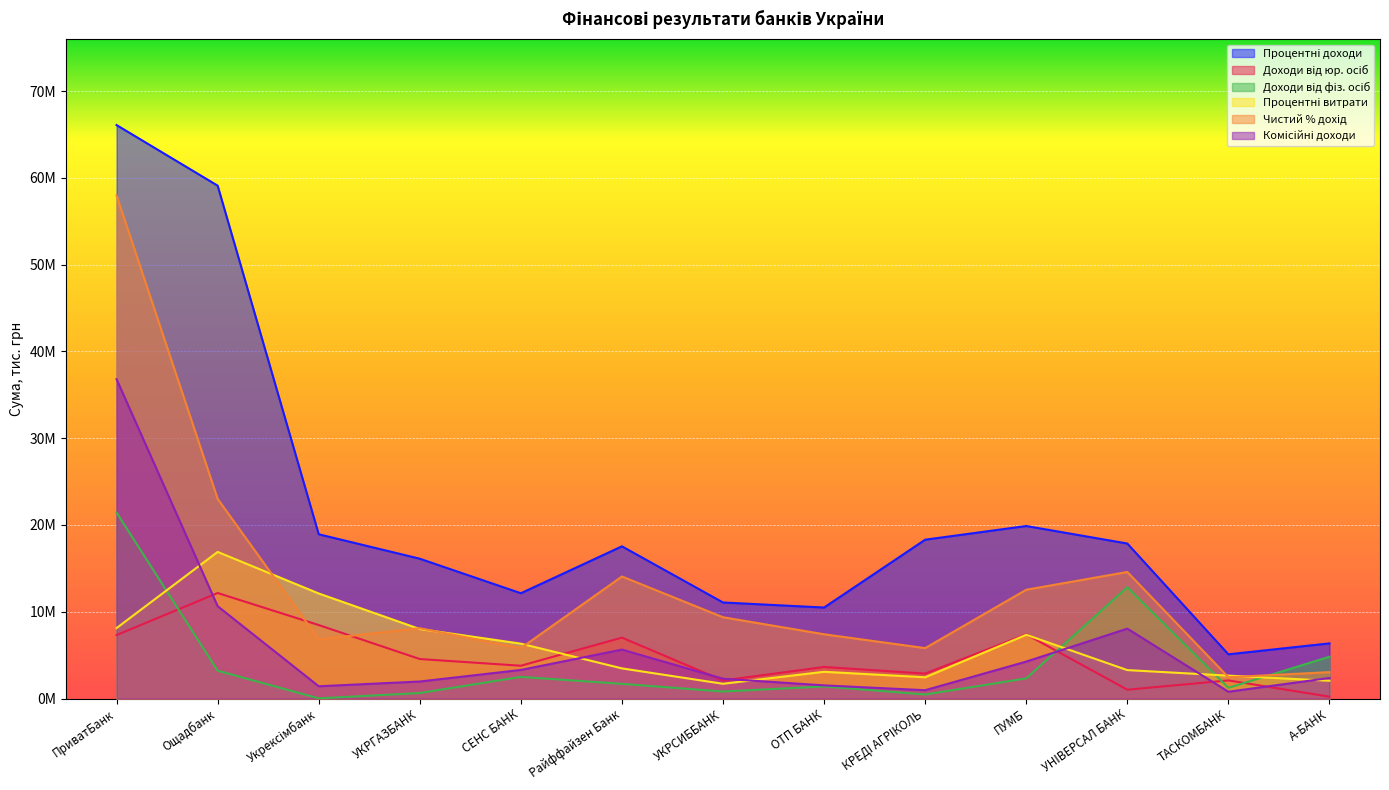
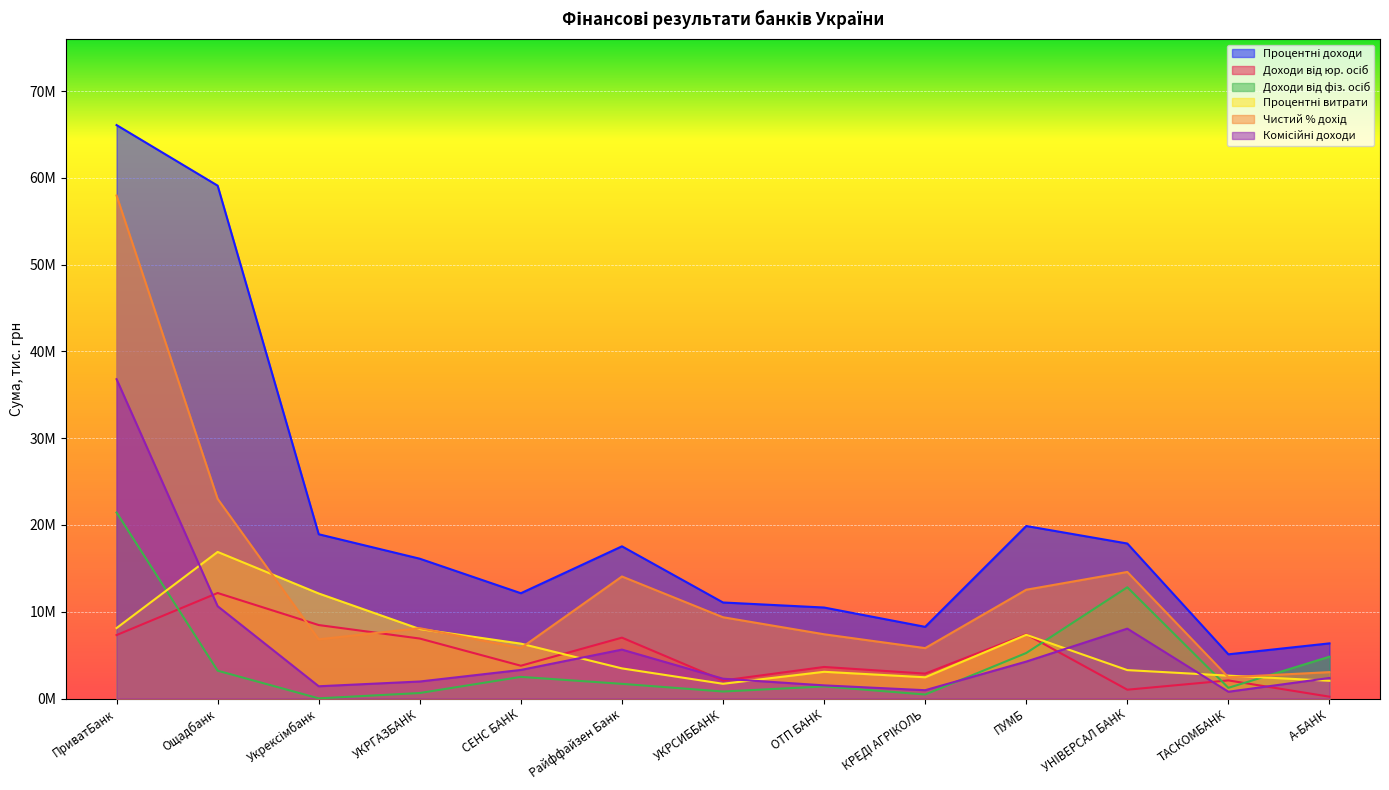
Доходи від юр. осіб, УКРГАЗБАНК: 5000000 -> 7000000
Процентні доходи, КРЕДІ АГРІКОЛЬ: 18000000 -> 8000000
Доходи від фіз. осіб, ПУМБ: 2000000 -> 5000000
